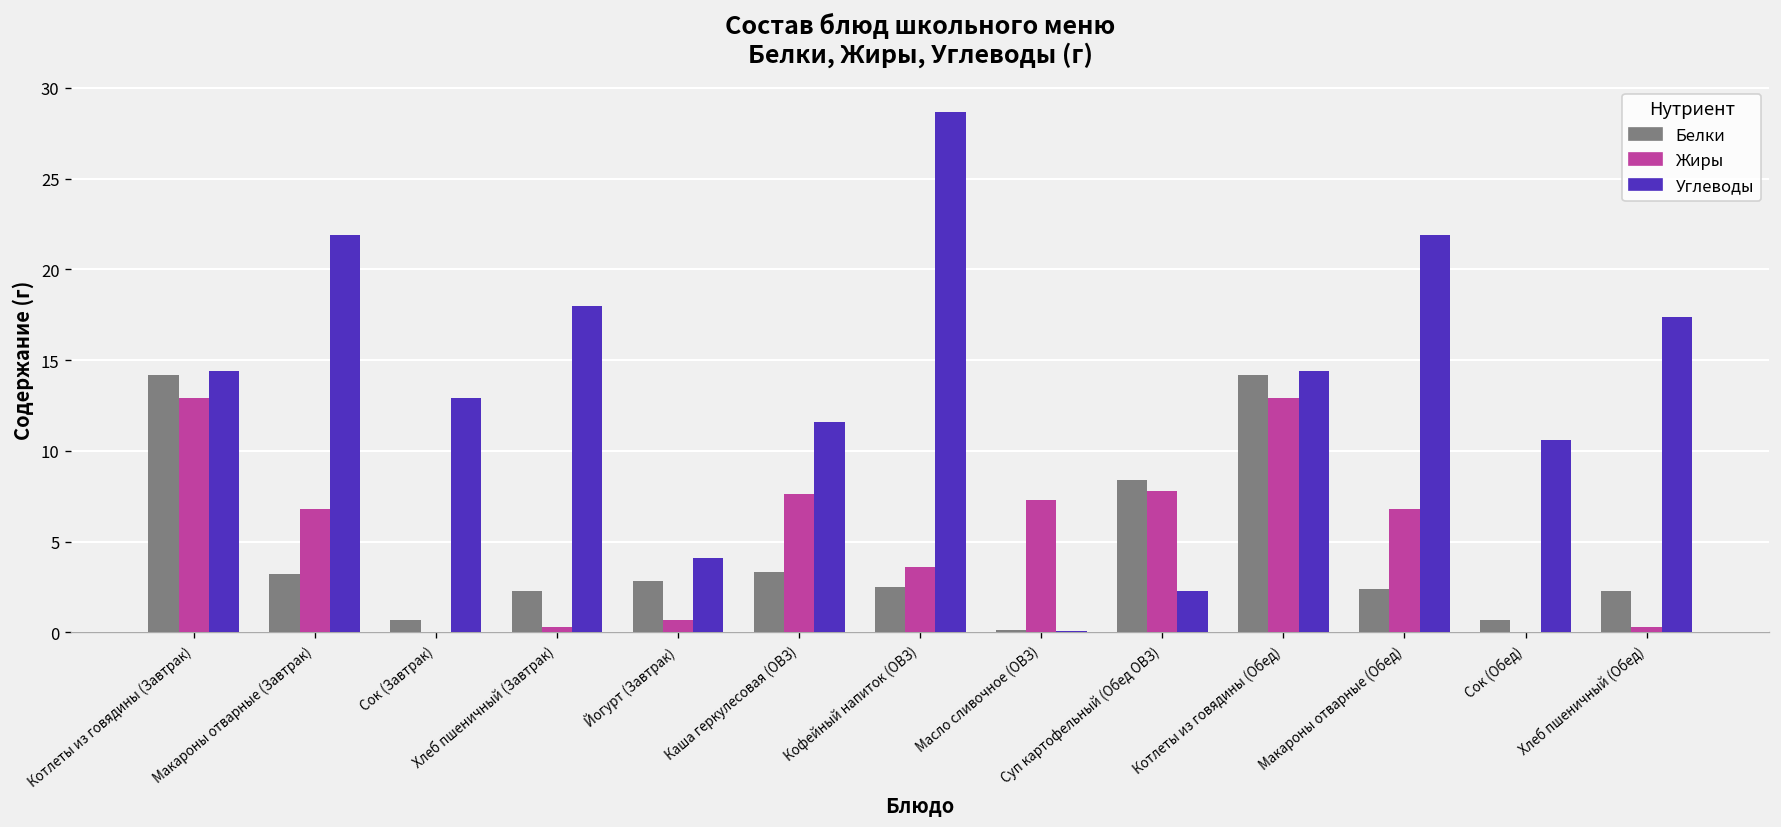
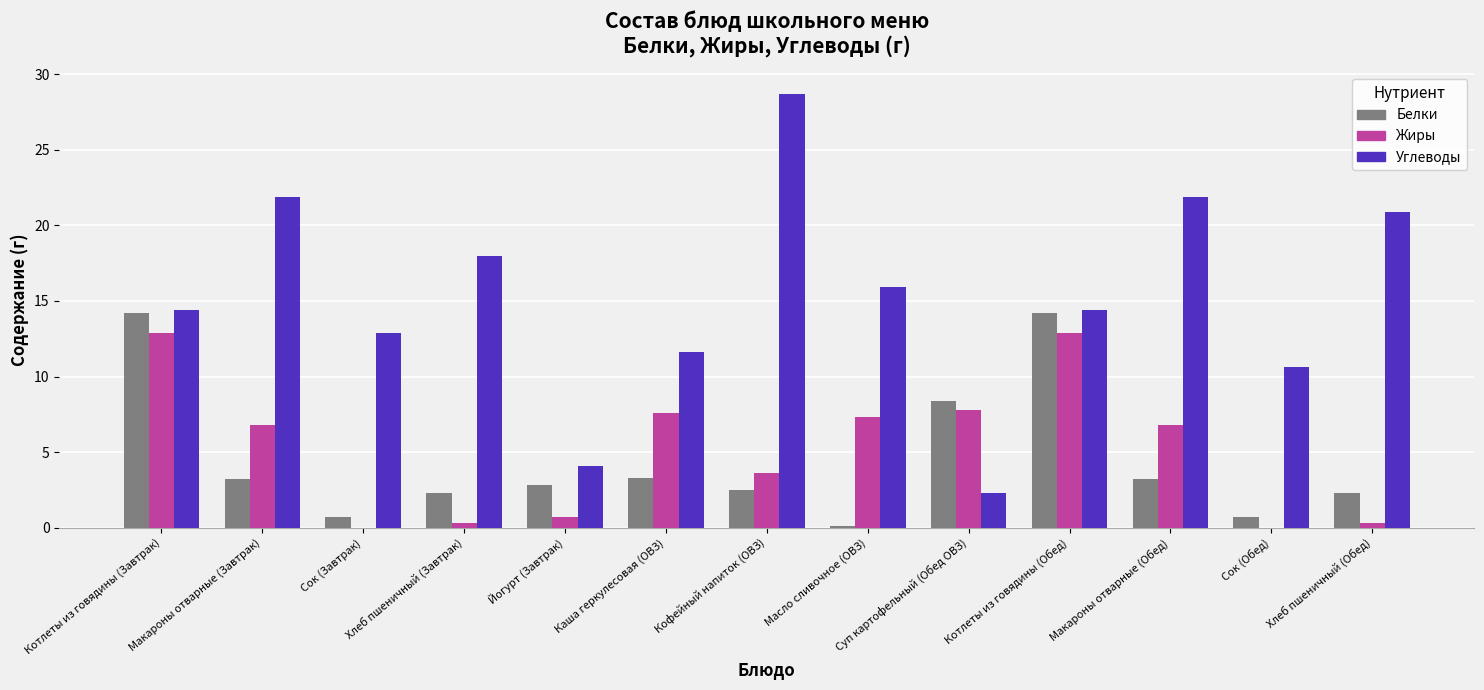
Углеводы, Масло сливочное (ОВЗ): 0.1 -> 15.9
Белки, Макароны отварные (Обед): 2.4 -> 3.2
Углеводы, Хлеб пшеничный (Обед): 17.4 -> 20.9
